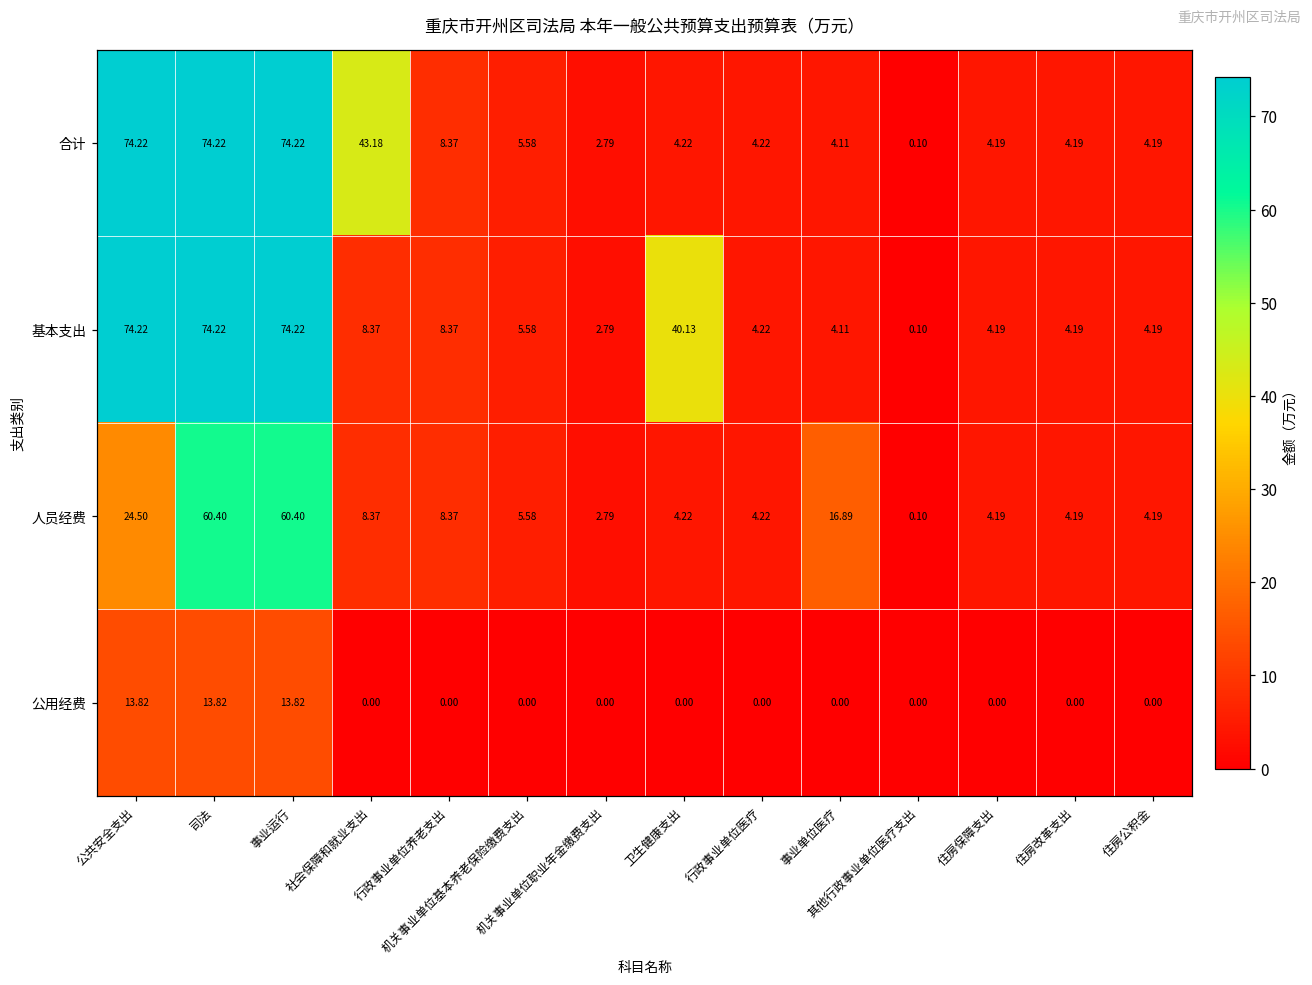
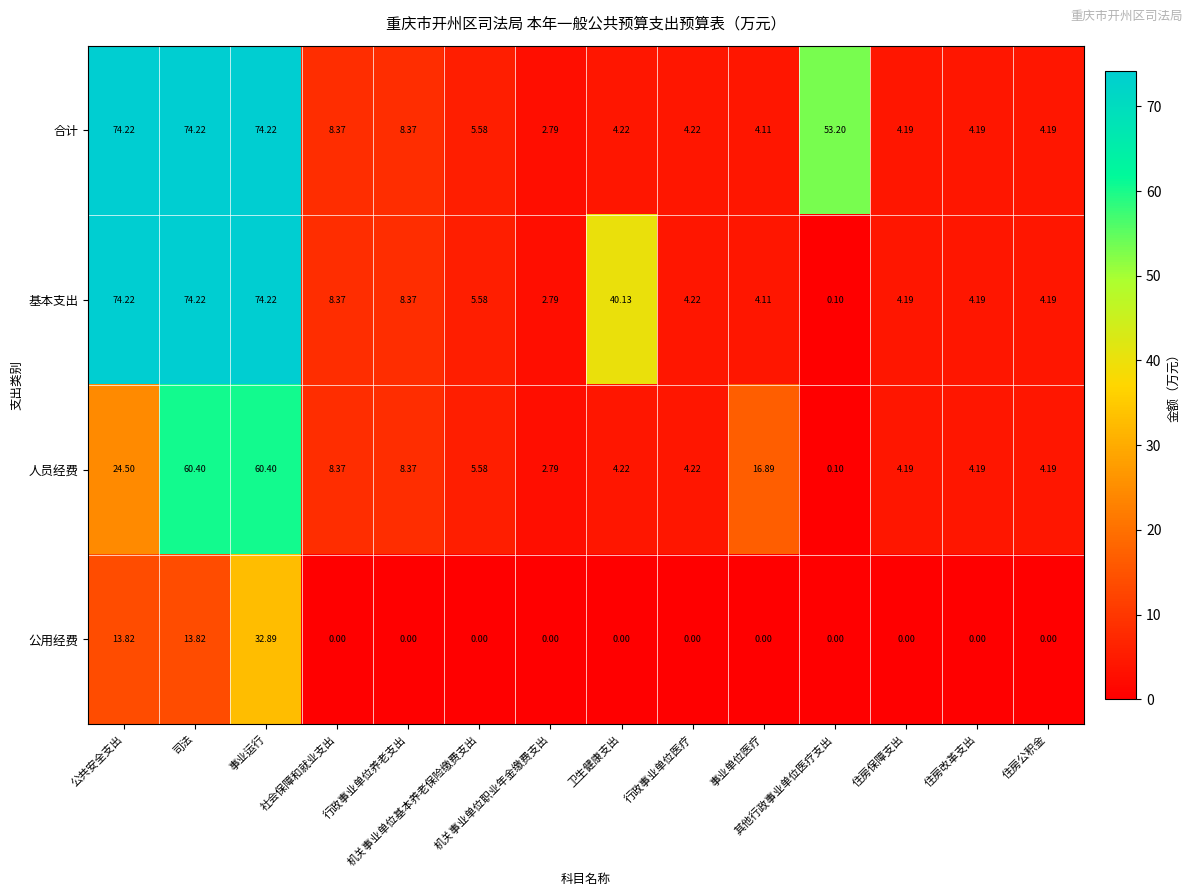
合计, 社会保障和就业支出: 43.18 -> 8.37
合计, 其他行政事业单位医疗支出: 0.10 -> 53.20
公用经费, 事业运行: 13.82 -> 32.89
